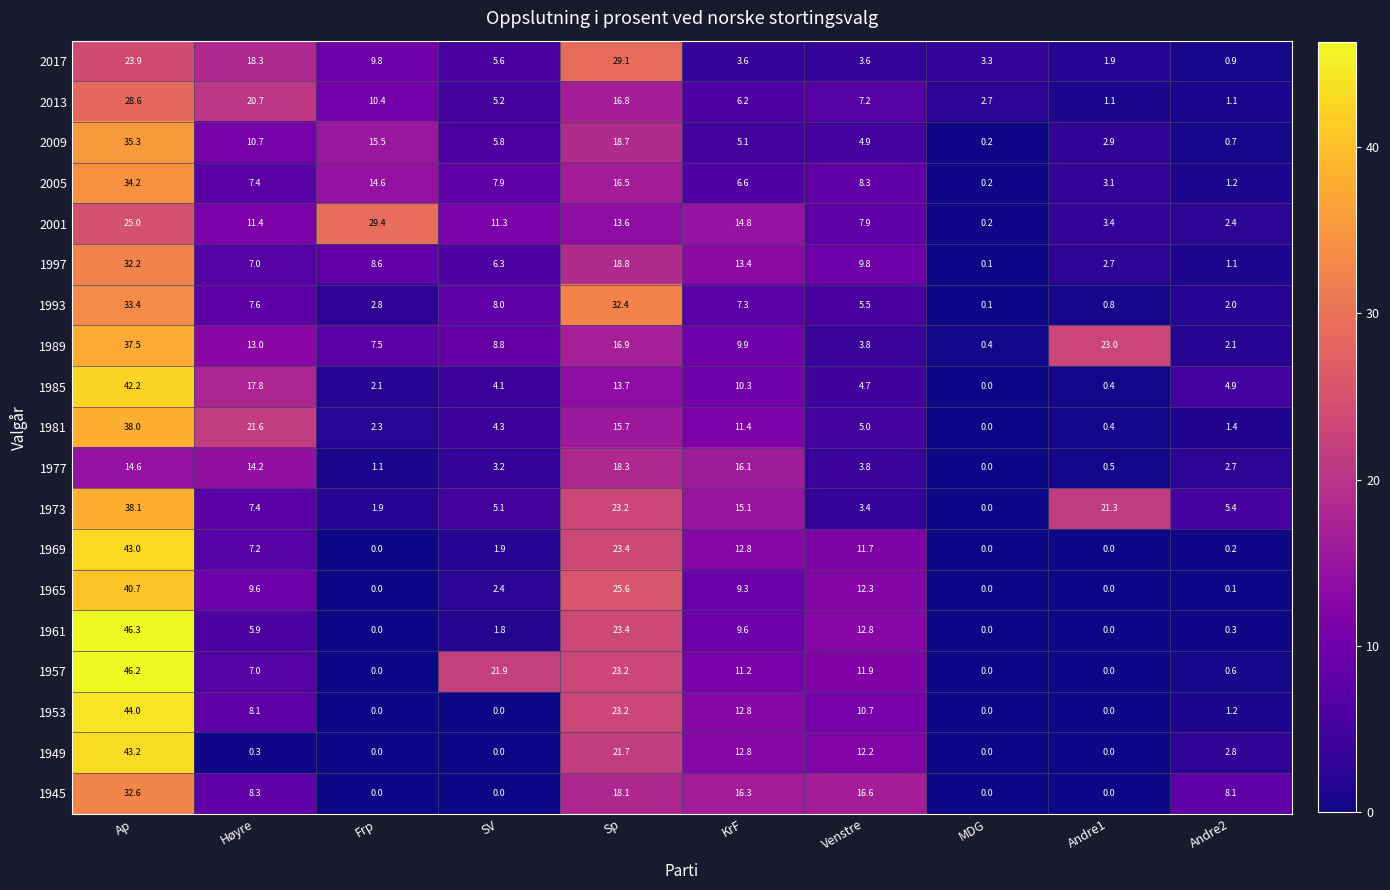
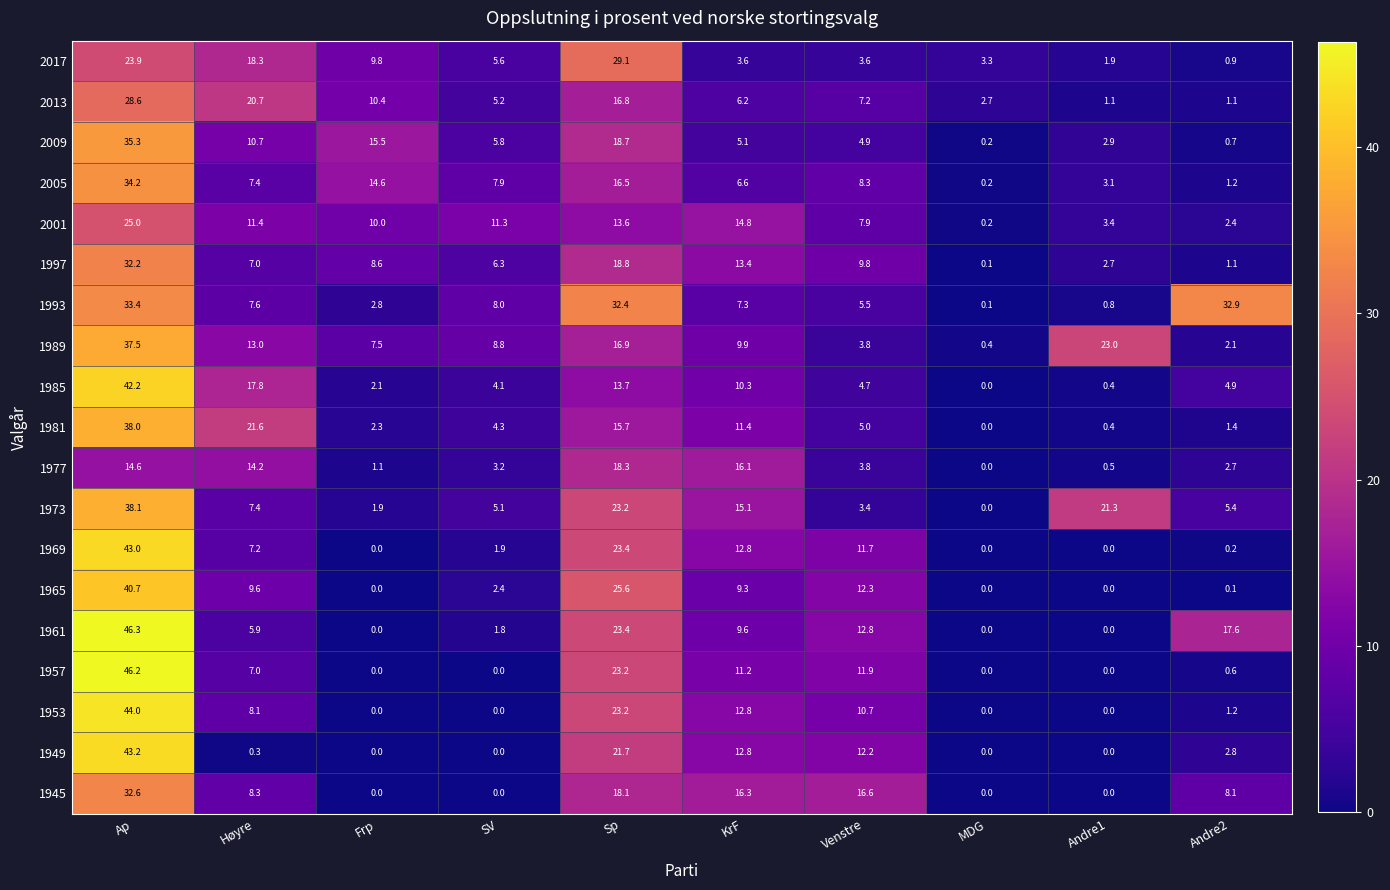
2001, Frp: 29.4 -> 10.0
1993, Andre2: 2.0 -> 32.9
1961, Andre2: 0.3 -> 17.6
1957, SV: 21.9 -> 0.0
